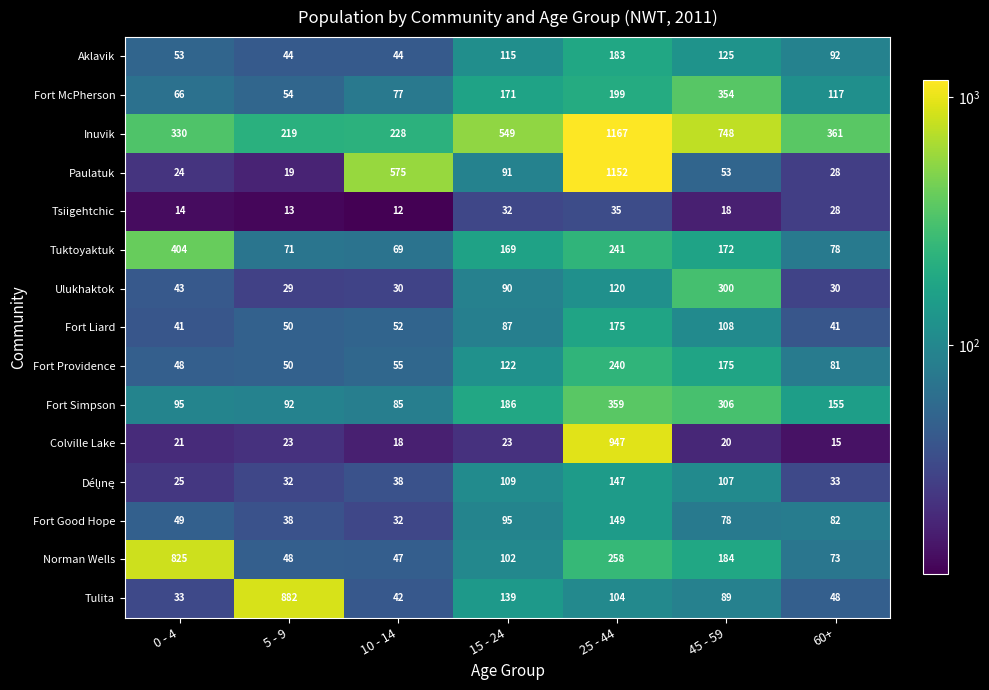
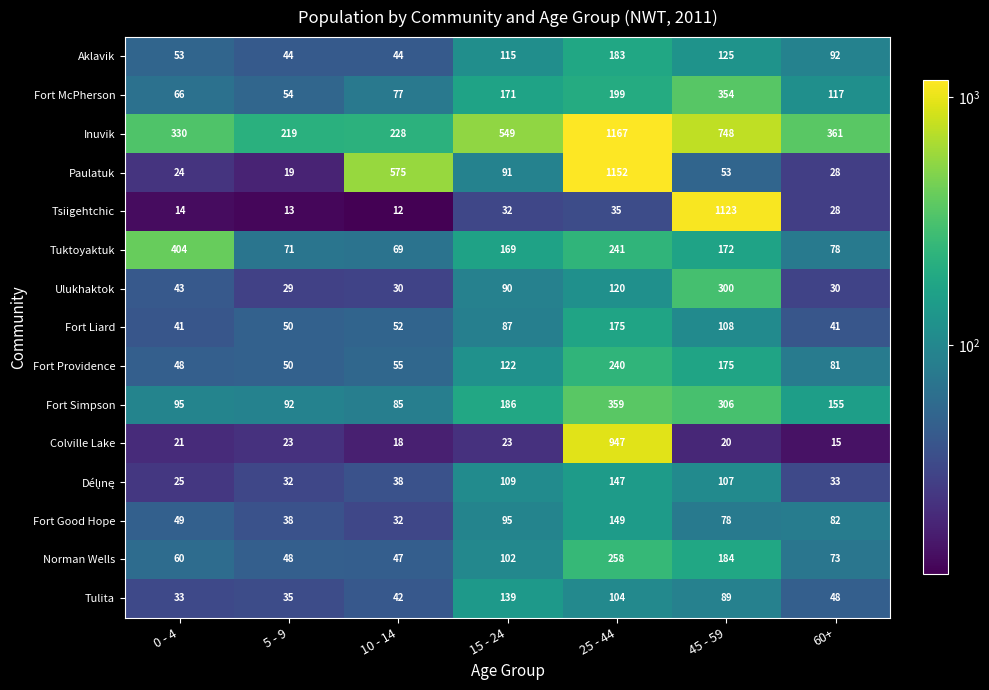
Tsiigehtchic, 45 - 59: 18 -> 1123
Norman Wells, 0 - 4: 825 -> 60
Tulita, 5 - 9: 882 -> 35
